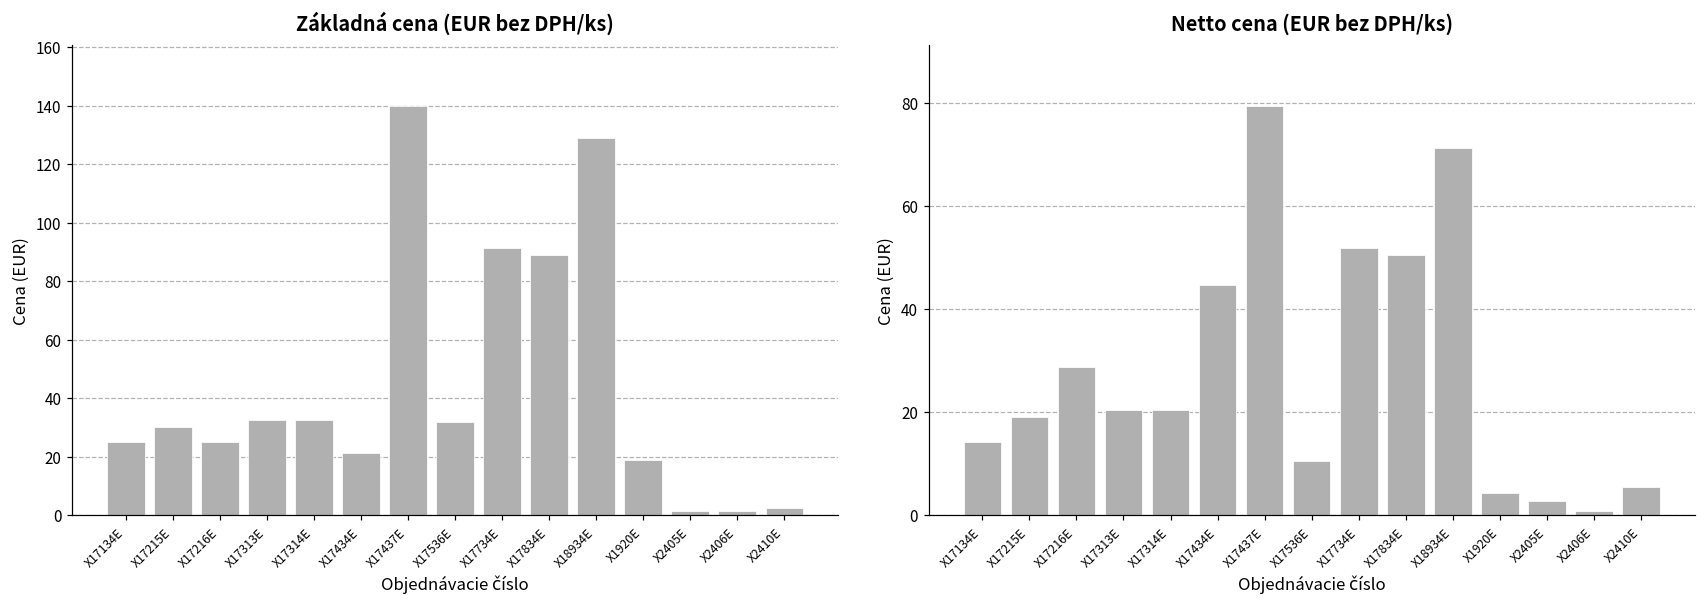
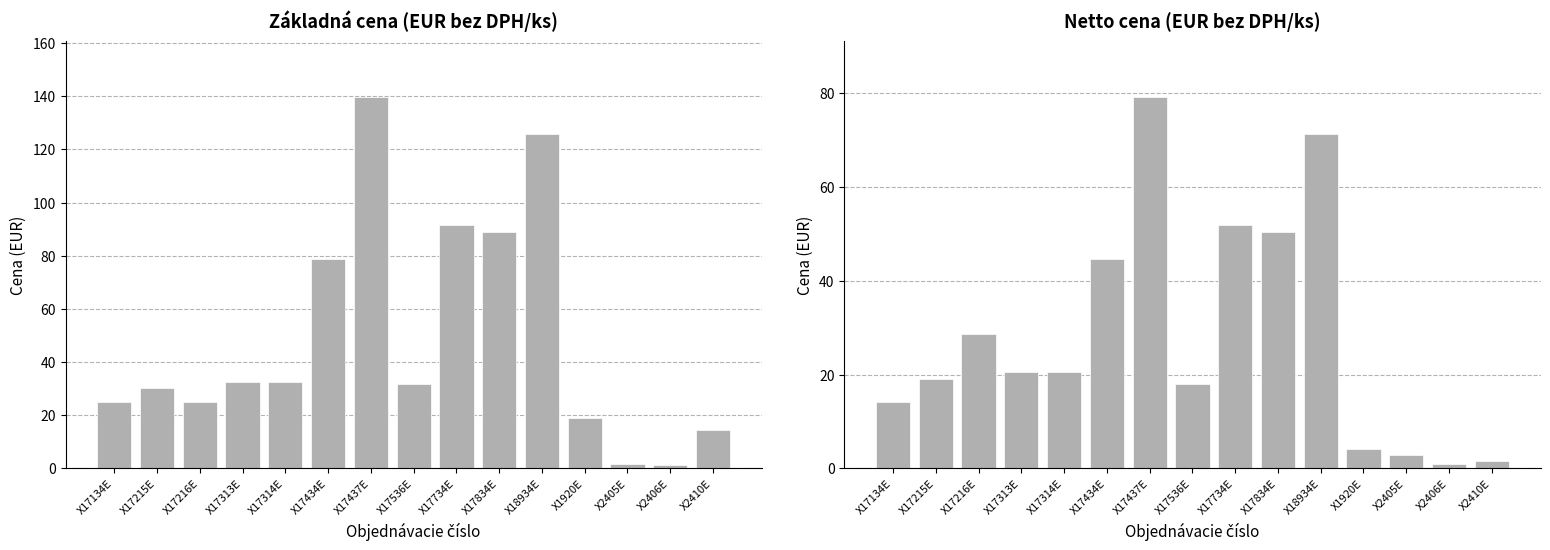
Základná cena (EUR bez DPH/ks), X17434E: 21 -> 79
Základná cena (EUR bez DPH/ks), X18934E: 129 -> 126
Základná cena (EUR bez DPH/ks), X2410E: 3 -> 14
Netto cena (EUR bez DPH/ks), X17536E: 11 -> 18
Netto cena (EUR bez DPH/ks), X2410E: 6 -> 2
